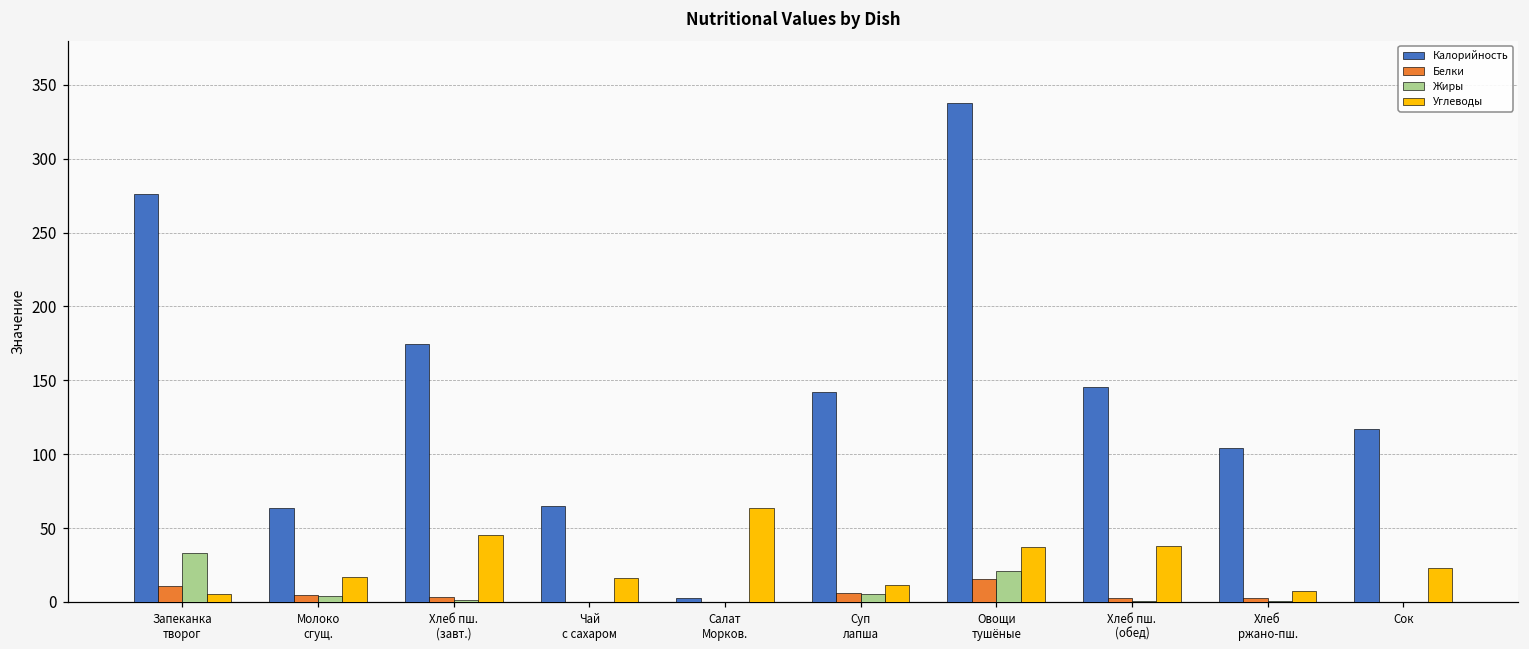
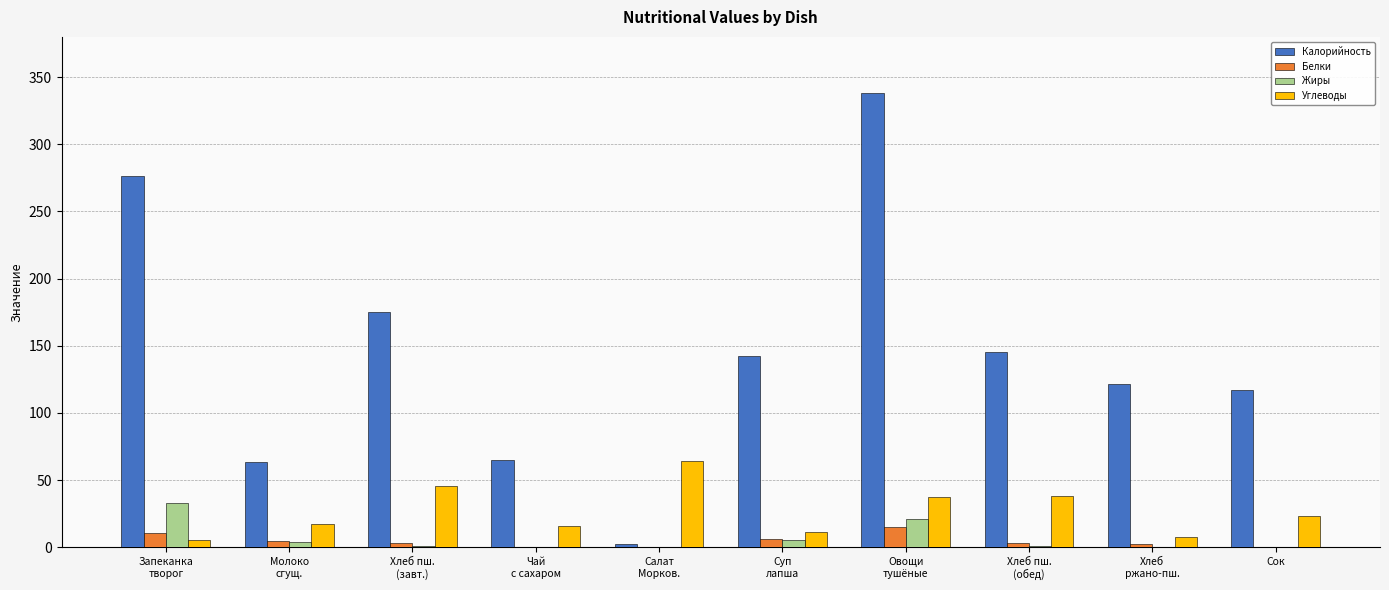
Калорийность, Хлеб ржано-пш.: 104 -> 121
